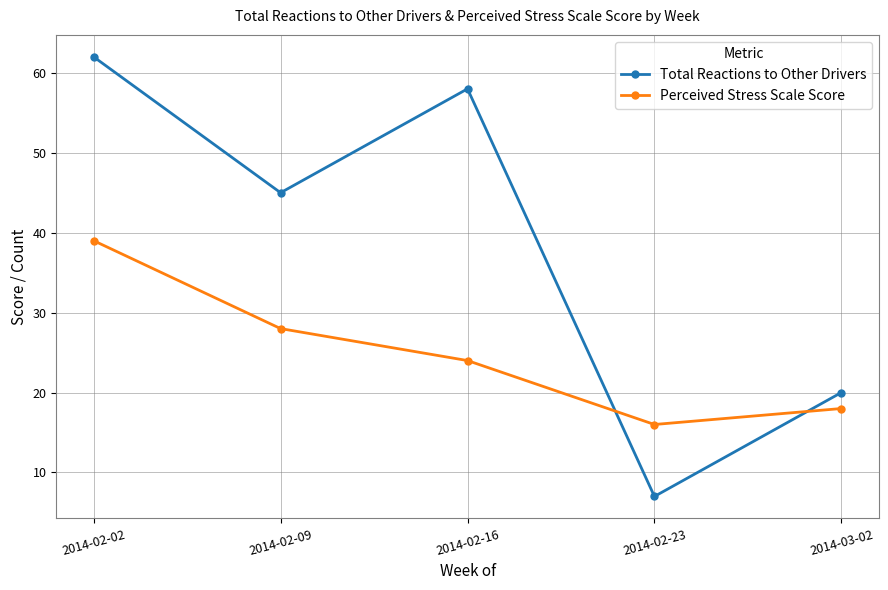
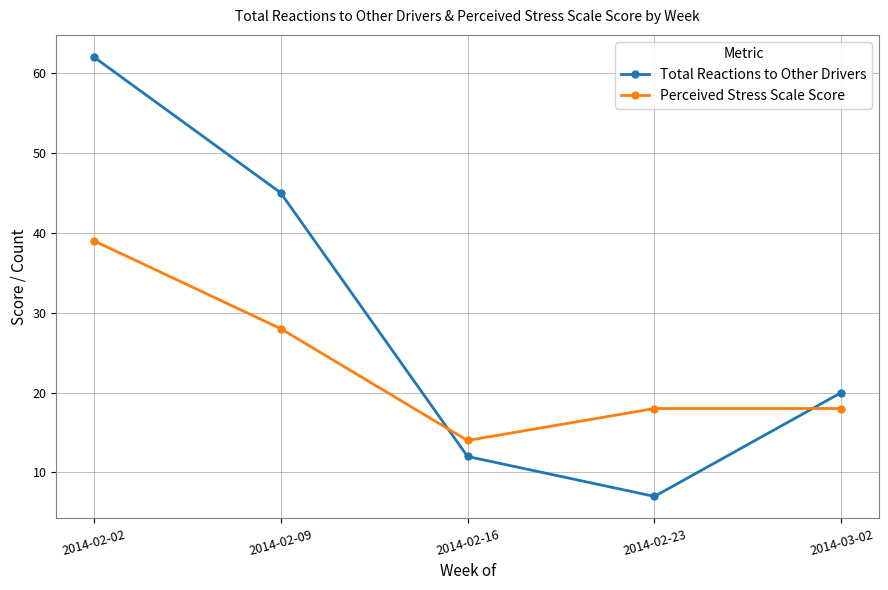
Total Reactions to Other Drivers, 2014-02-16: 58 -> 12
Perceived Stress Scale Score, 2014-02-16: 24 -> 14
Perceived Stress Scale Score, 2014-02-23: 16 -> 18
